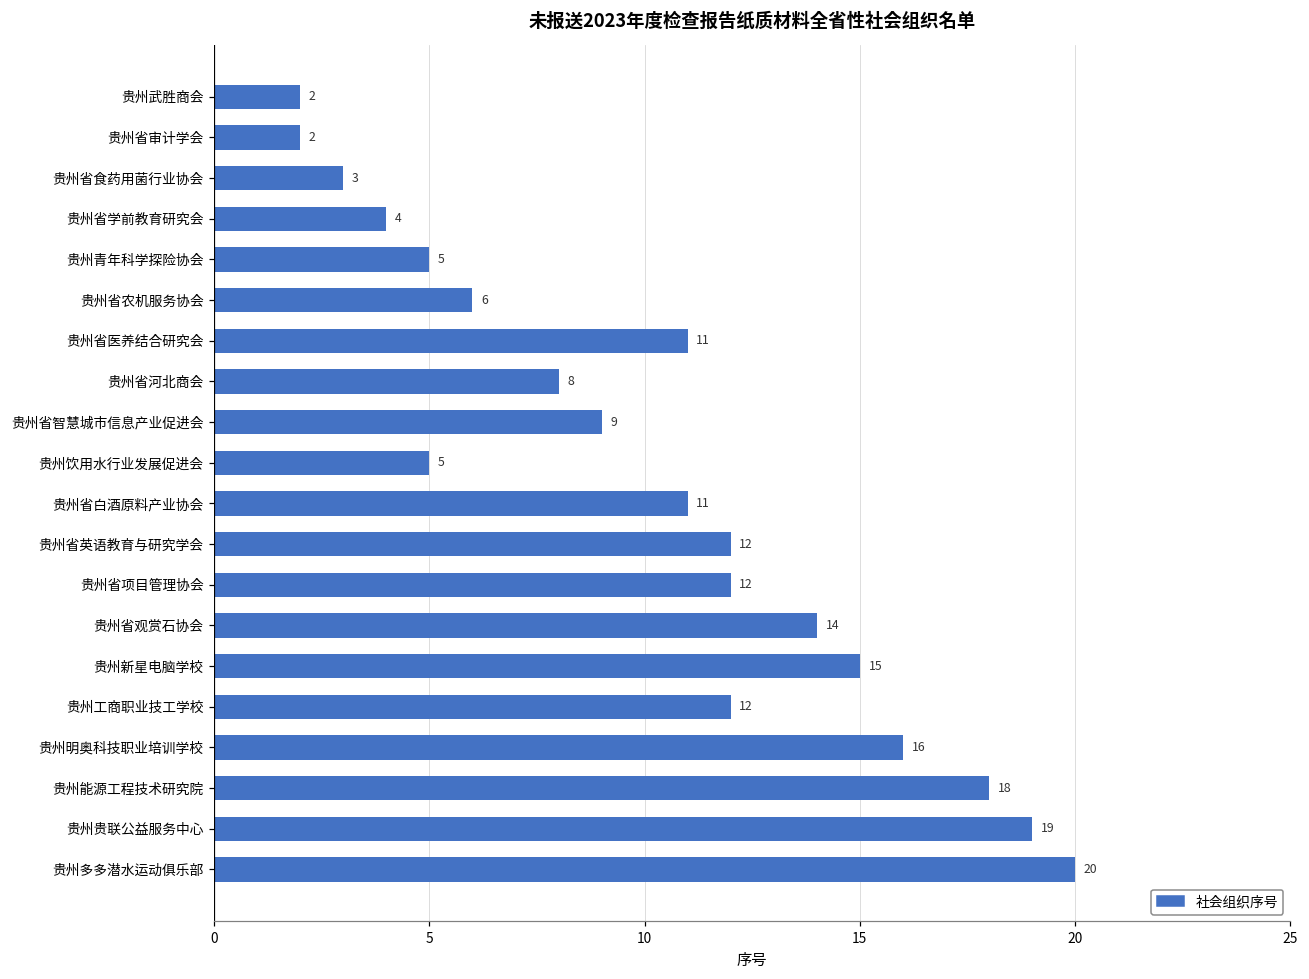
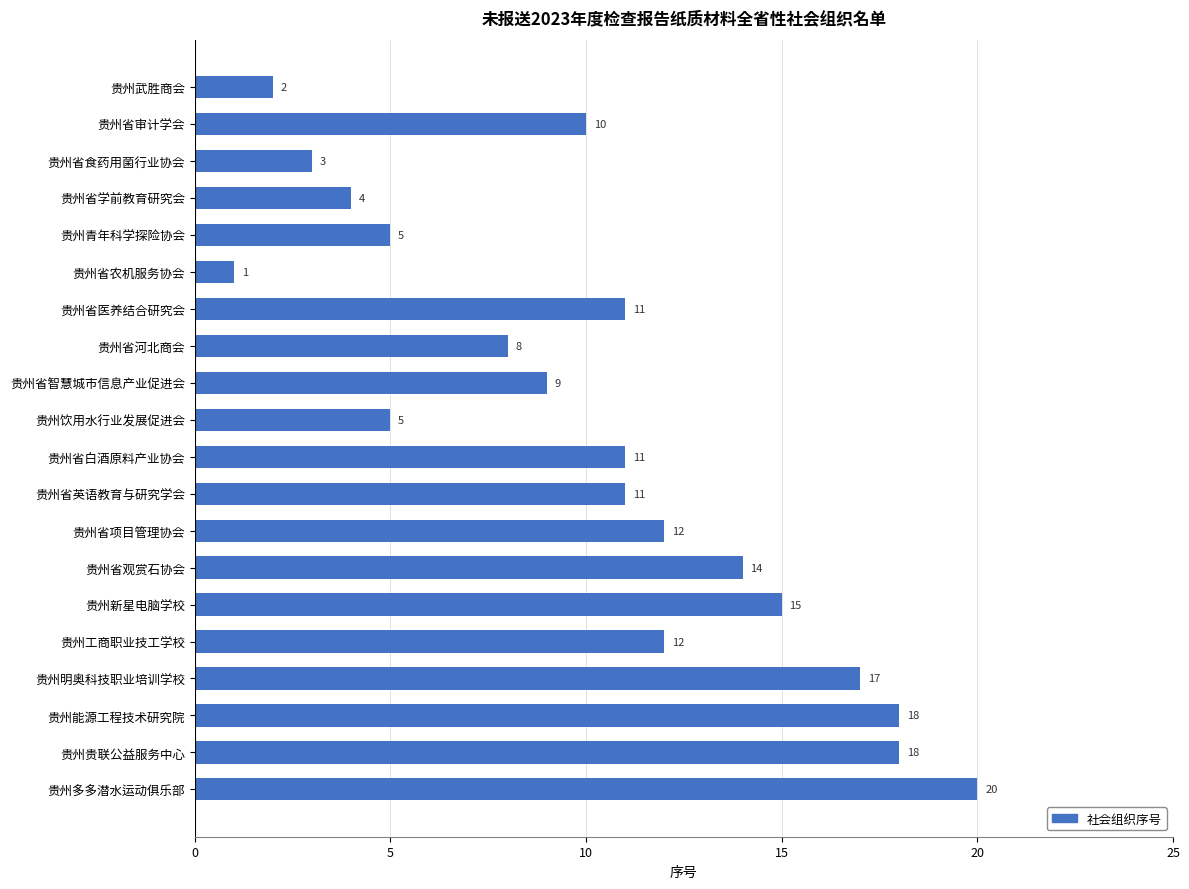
贵州省审计学会: 2 -> 10
贵州省农机服务协会: 6 -> 1
贵州省英语教育与研究学会: 12 -> 11
贵州明奥科技职业培训学校: 16 -> 17
贵州贵联公益服务中心: 19 -> 18
